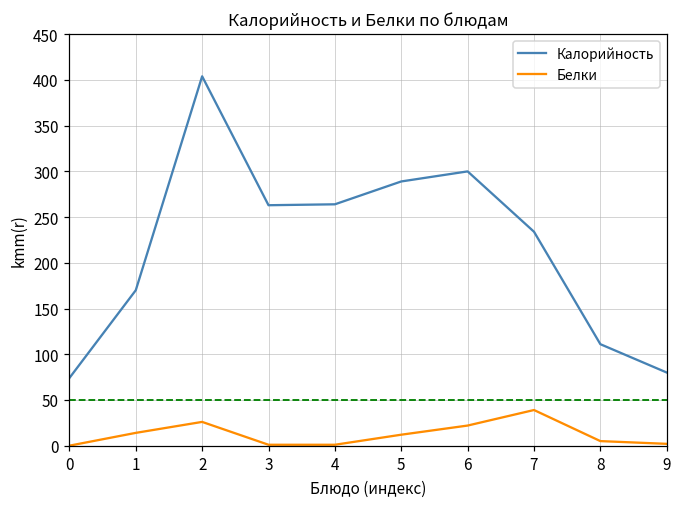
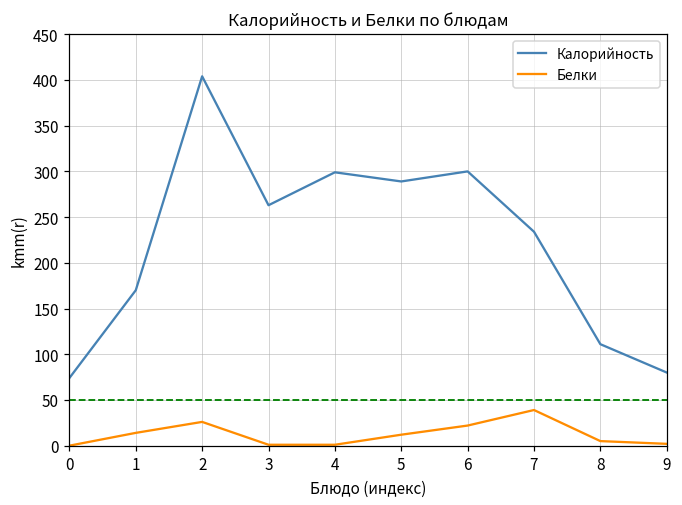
Калорийность, 4: 260 -> 300
